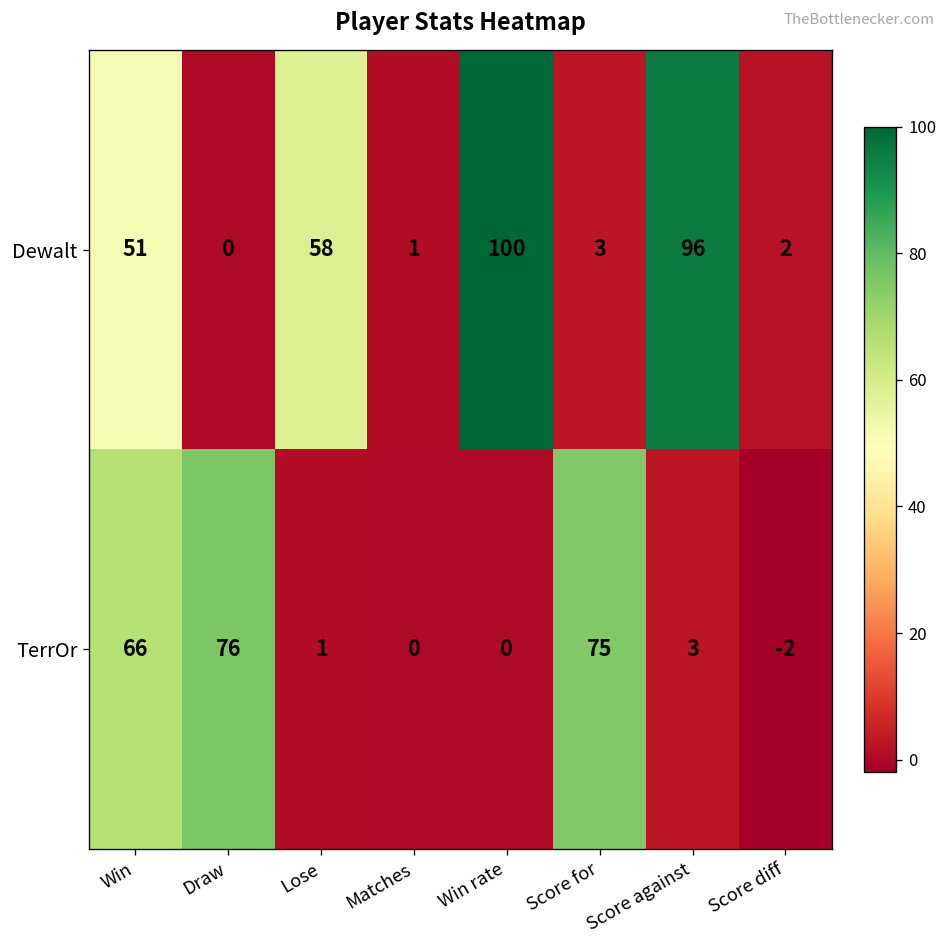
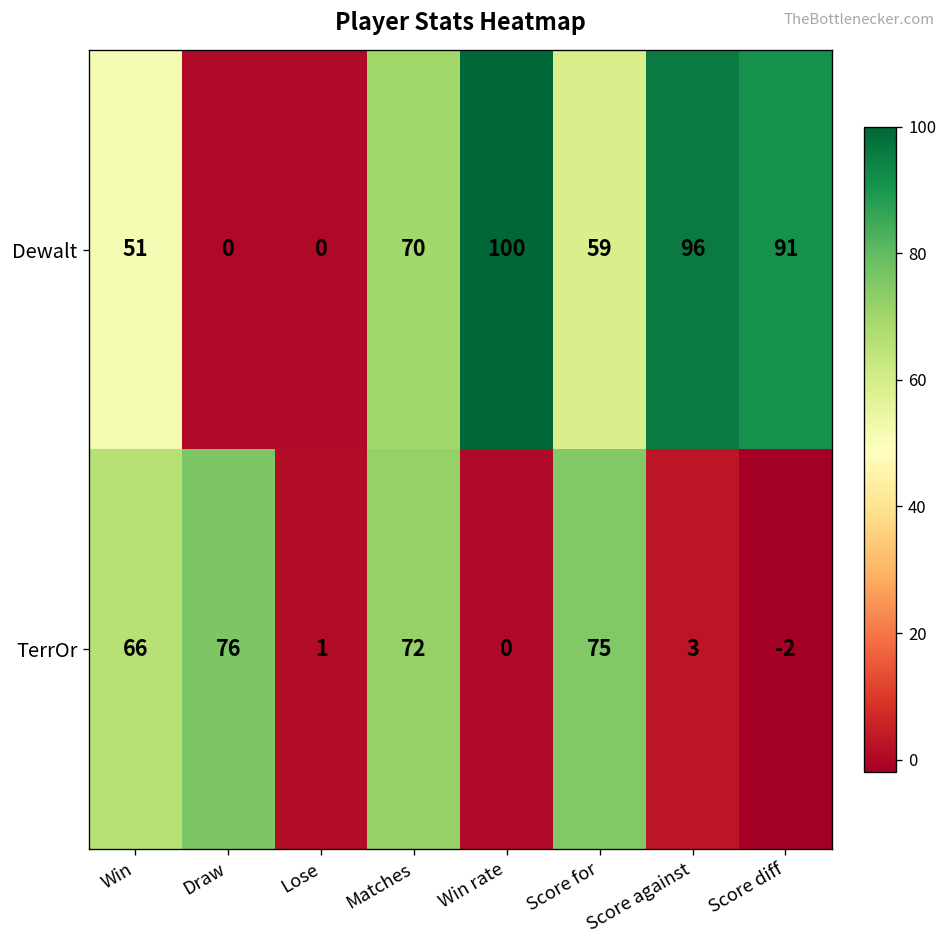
Dewalt, Lose: 58 -> 0
Dewalt, Matches: 1 -> 70
Dewalt, Score for: 3 -> 59
Dewalt, Score diff: 2 -> 91
TerrOr, Matches: 0 -> 72
